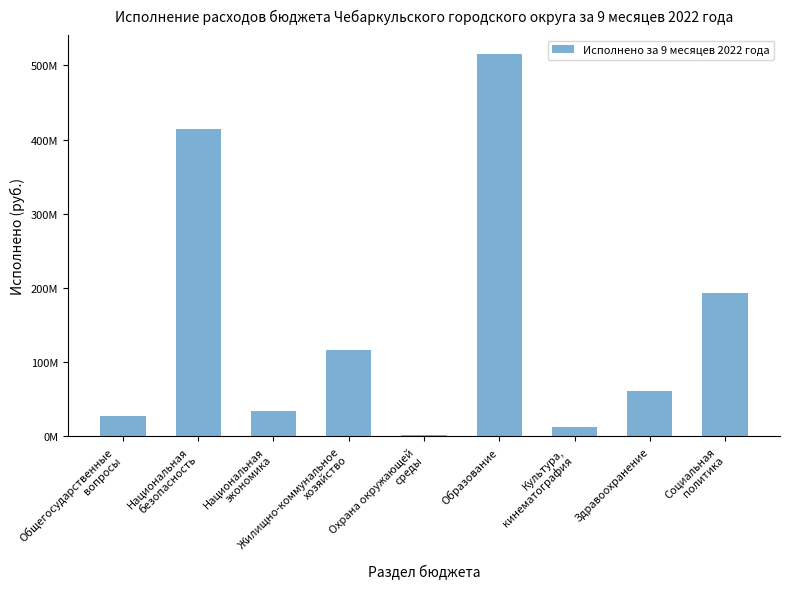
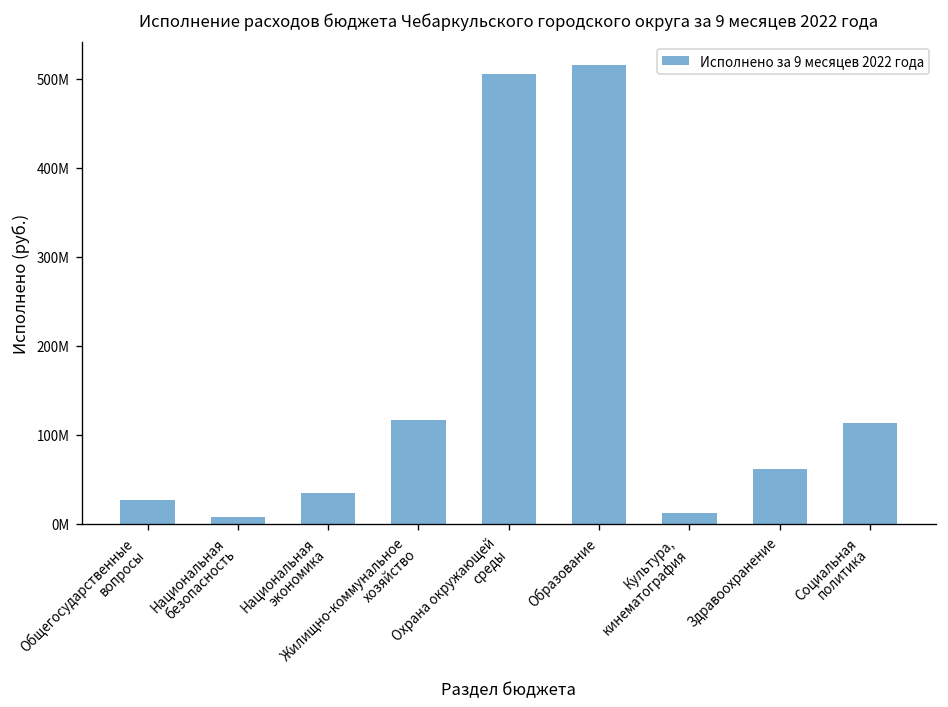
Национальная безопасность: 410000000 -> 10000000
Охрана окружающей среды: 0 -> 510000000
Социальная политика: 190000000 -> 110000000
